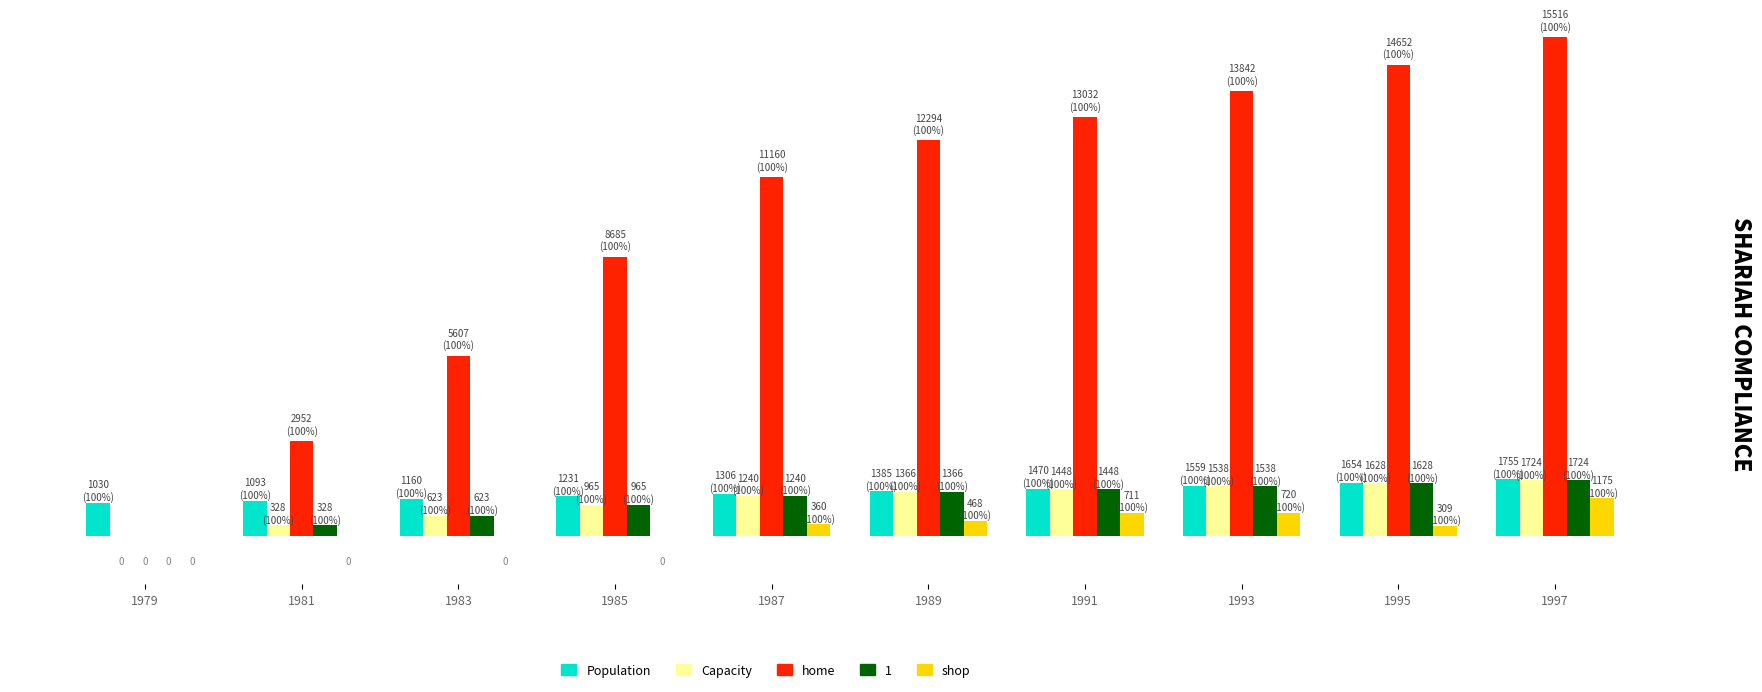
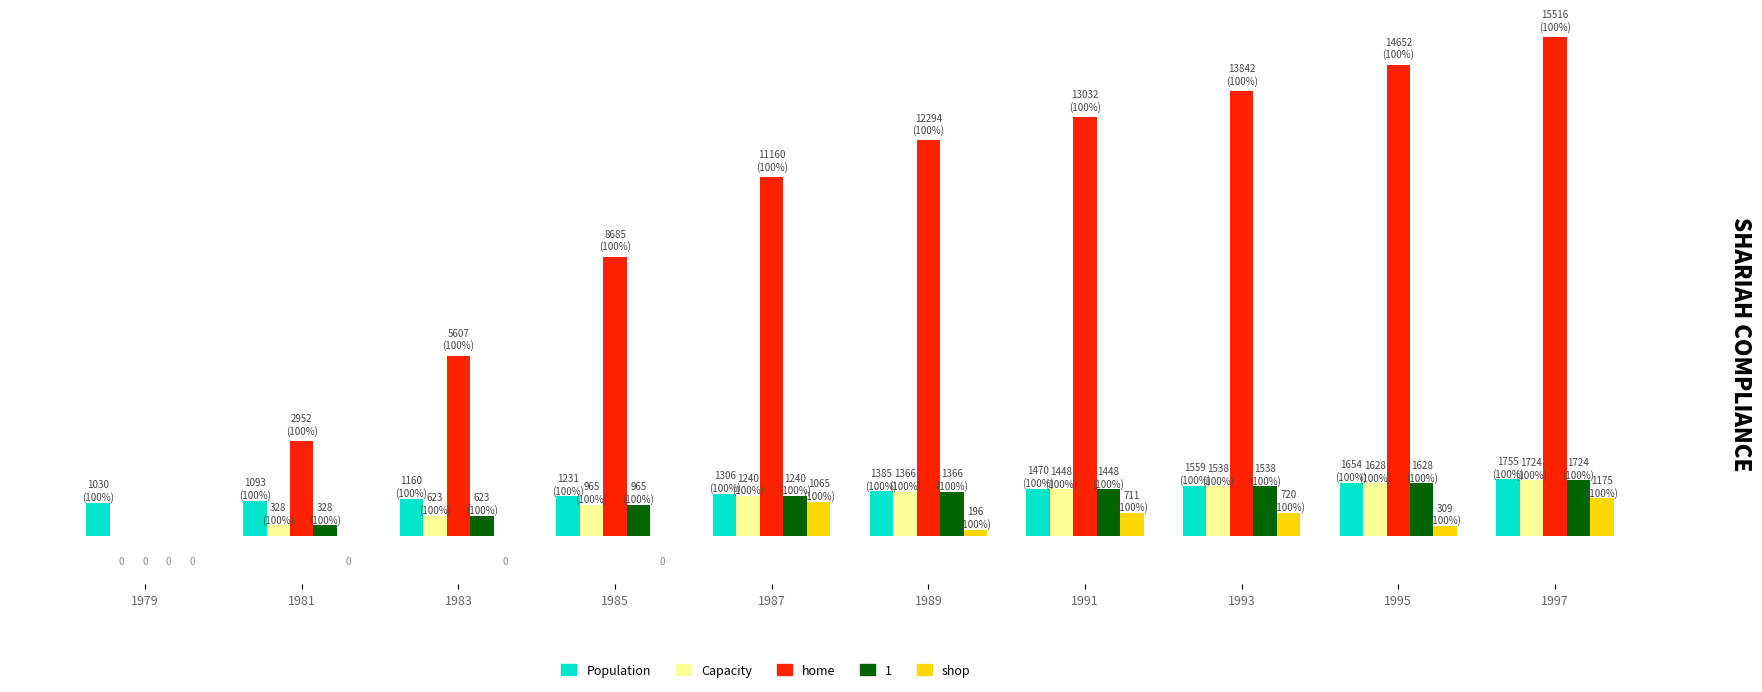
shop, 1987: 360 -> 1065
shop, 1989: 468 -> 196
